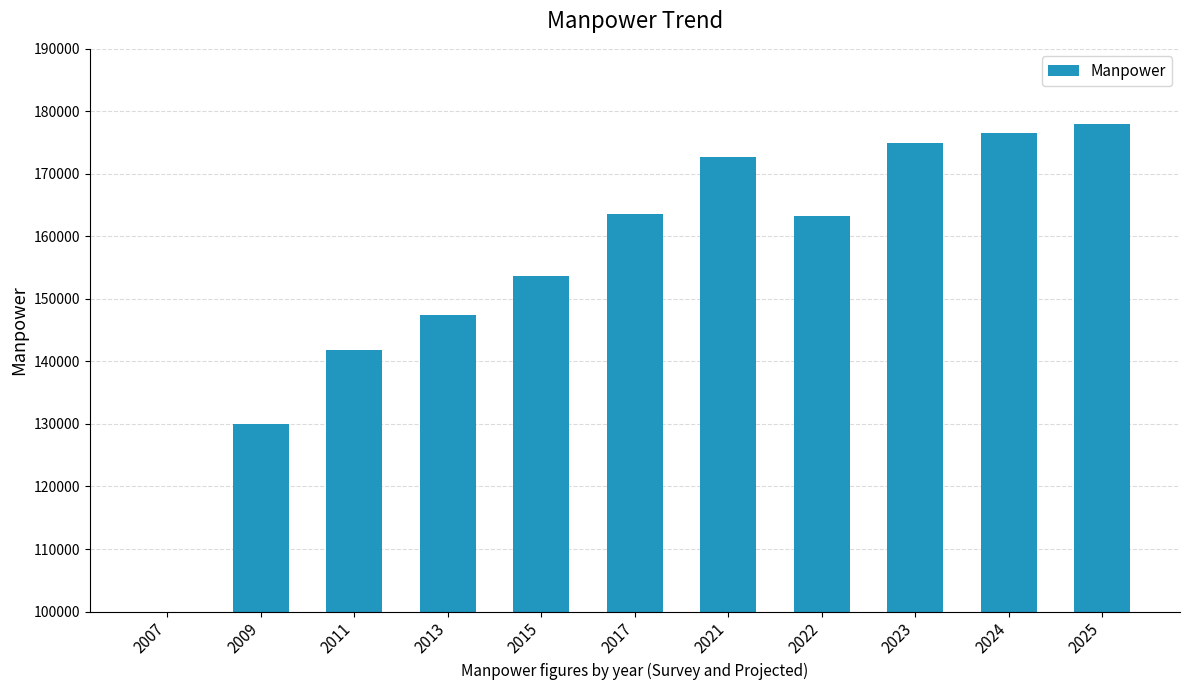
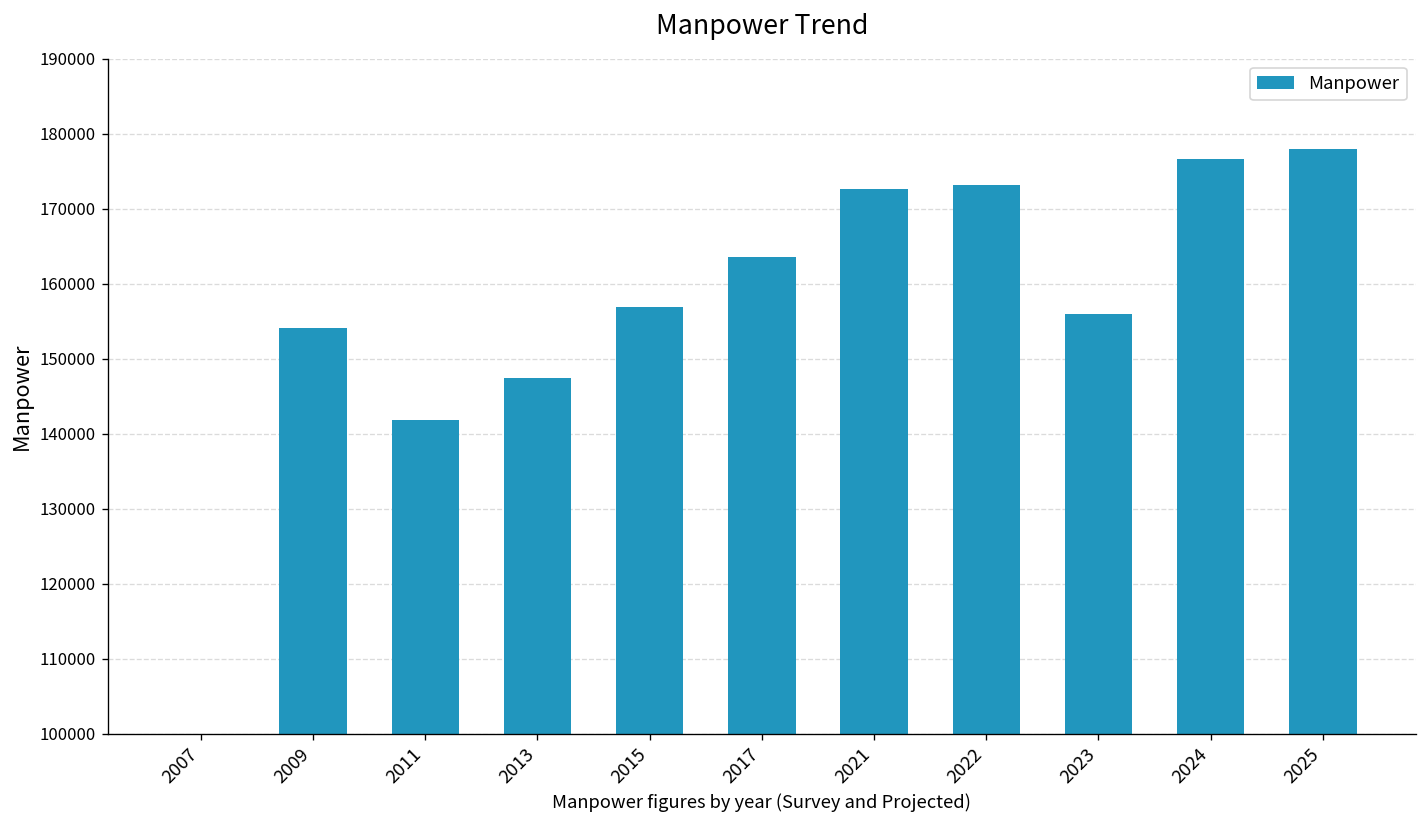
2009: 130000 -> 154000
2015: 154000 -> 157000
2022: 163000 -> 173000
2023: 175000 -> 156000
